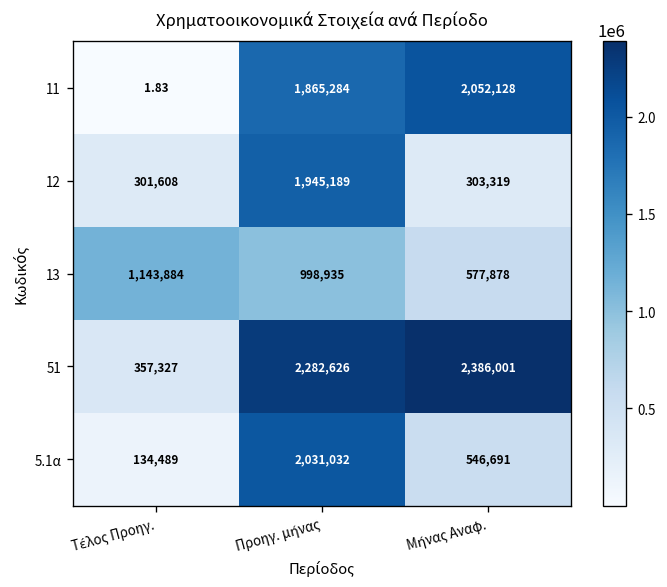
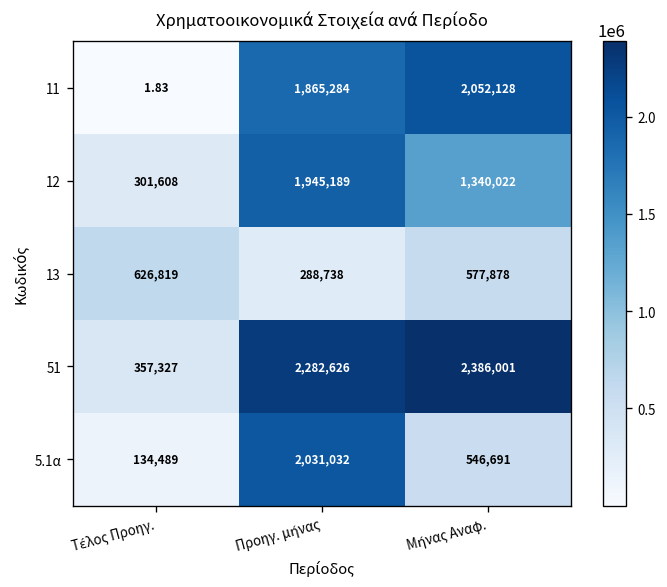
12, Μήνας Αναφ.: 303,319 -> 1,340,022
13, Τέλος Προηγ.: 1,143,884 -> 626,819
13, Προηγ. μήνας: 998,935 -> 288,738
